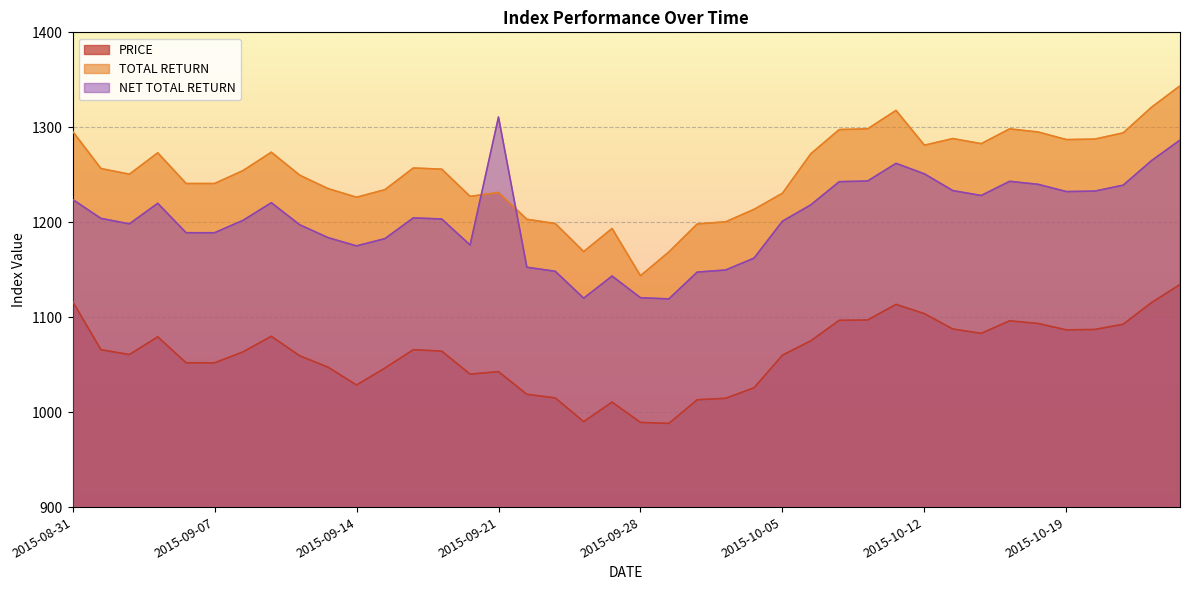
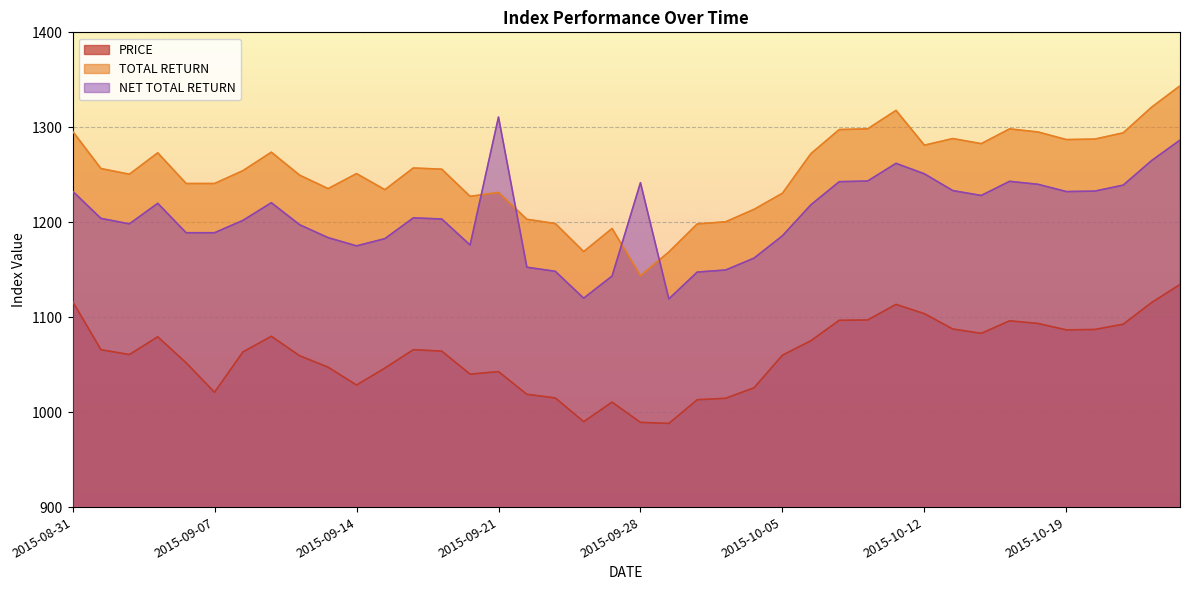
NET TOTAL RETURN, 2015-08-31: 1220 -> 1230
PRICE, 2015-09-07: 1050 -> 1020
TOTAL RETURN, 2015-09-14: 1230 -> 1250
NET TOTAL RETURN, 2015-09-28: 1120 -> 1240
NET TOTAL RETURN, 2015-10-05: 1200 -> 1190
